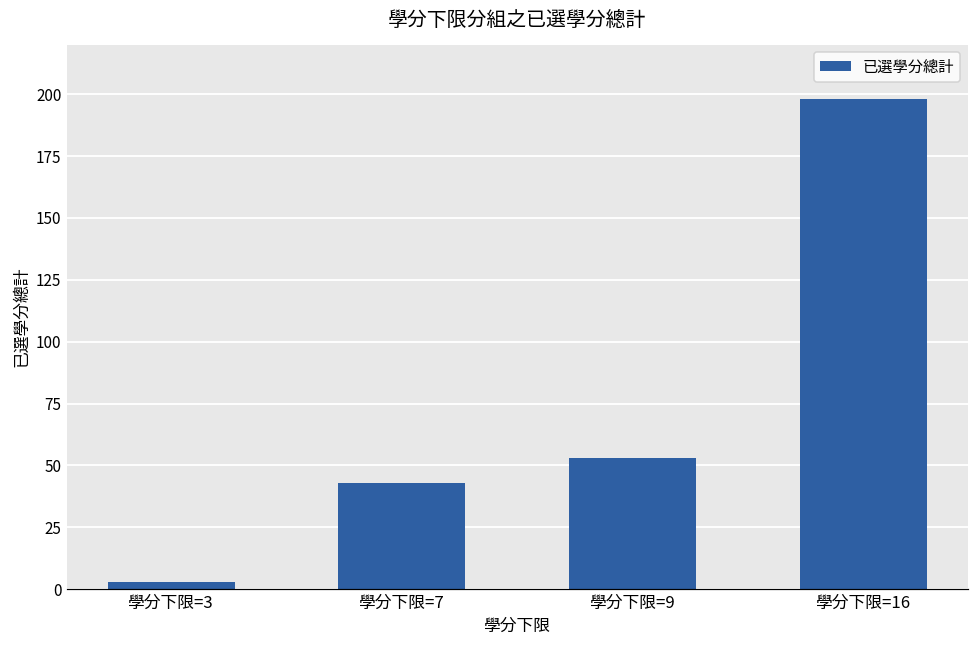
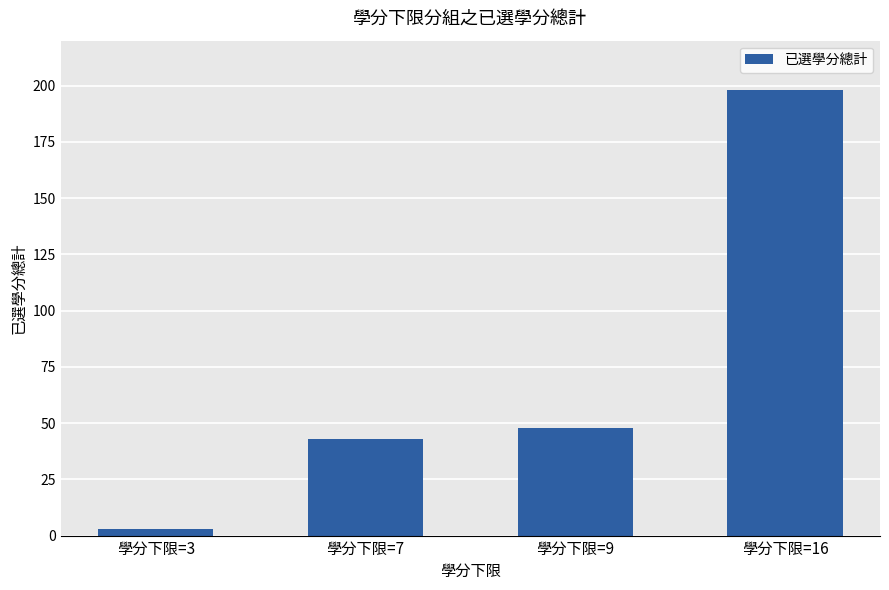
學分下限=9: 53 -> 48
